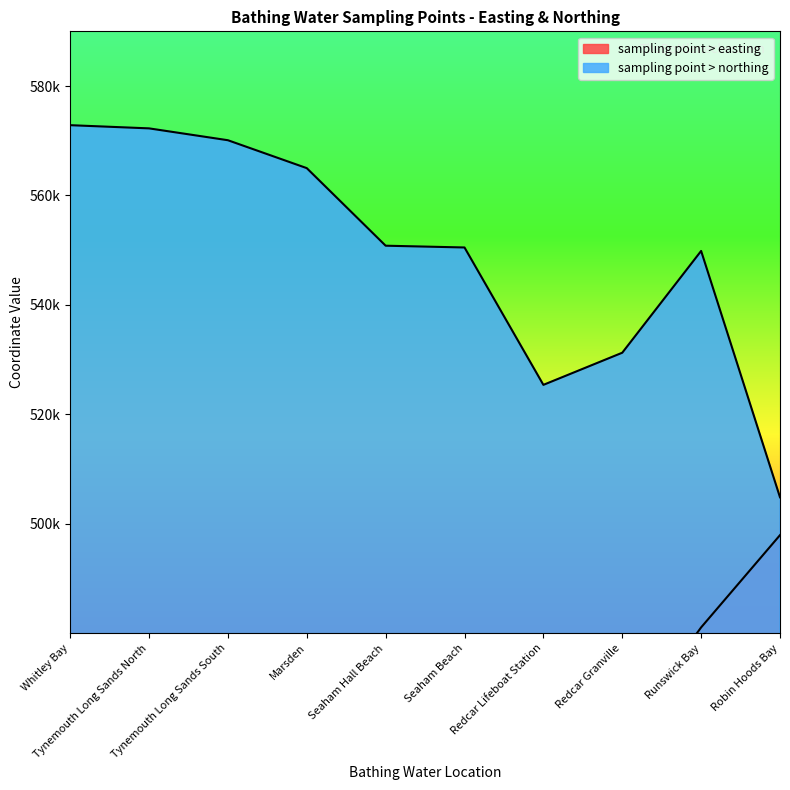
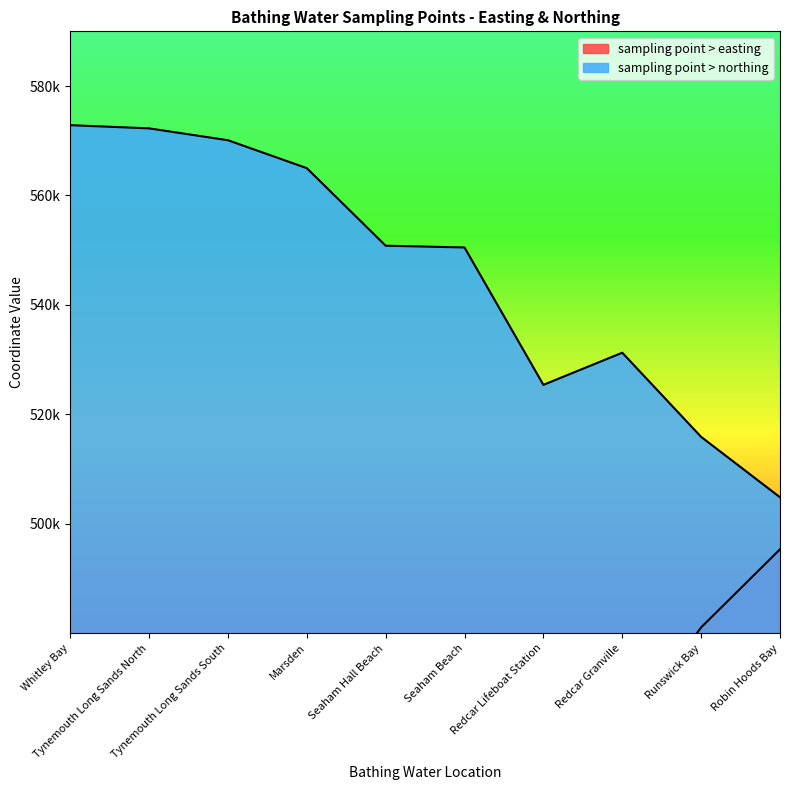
sampling point > northing, Runswick Bay: 550000 -> 516000
sampling point > easting, Robin Hoods Bay: 498000 -> 495000
